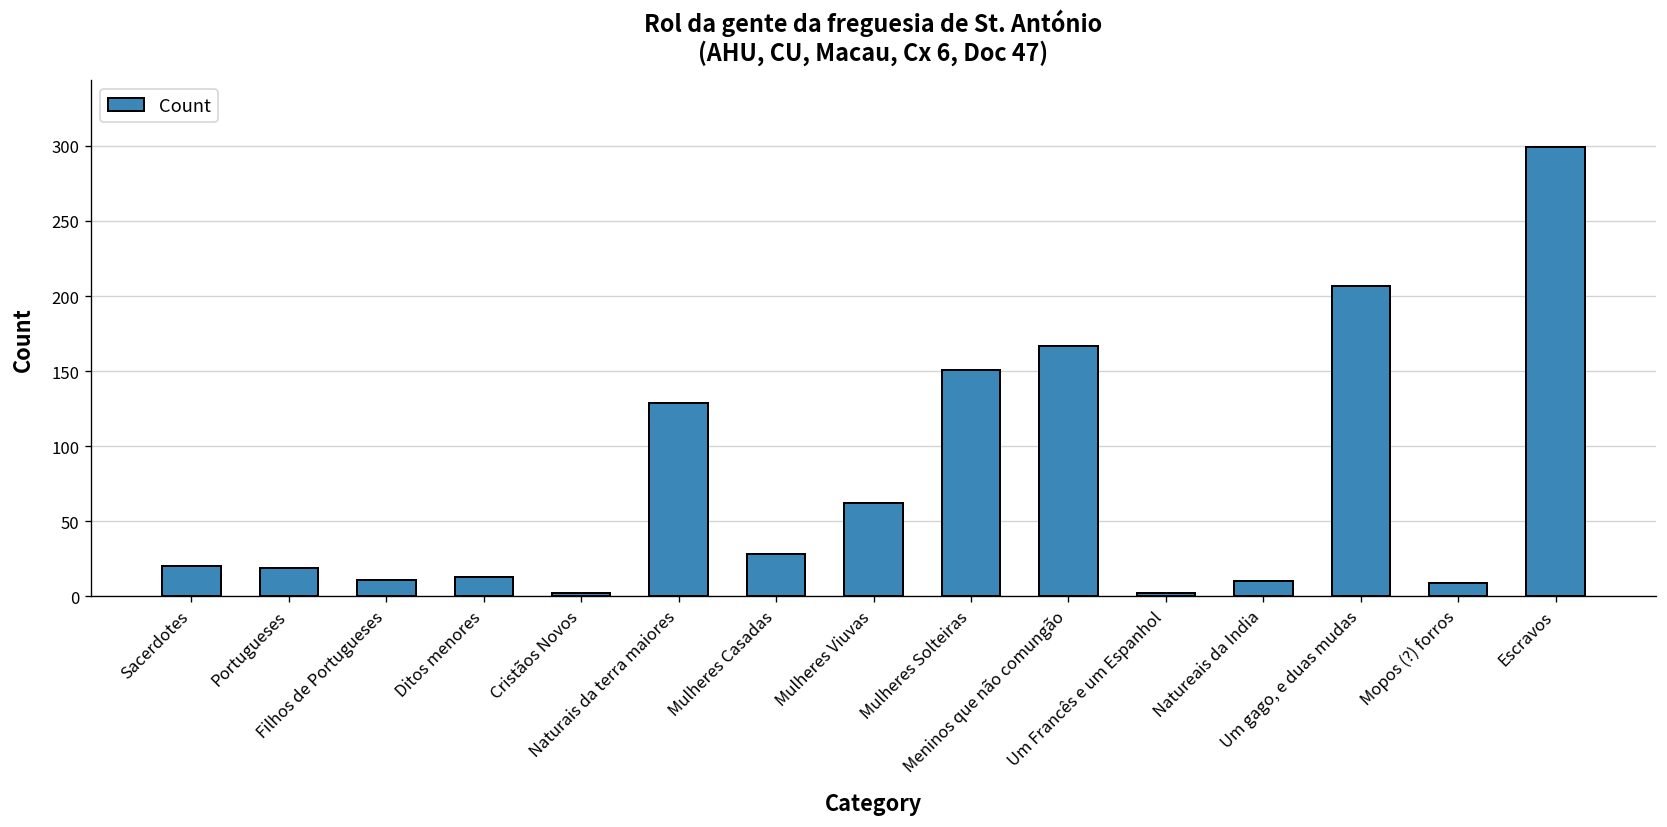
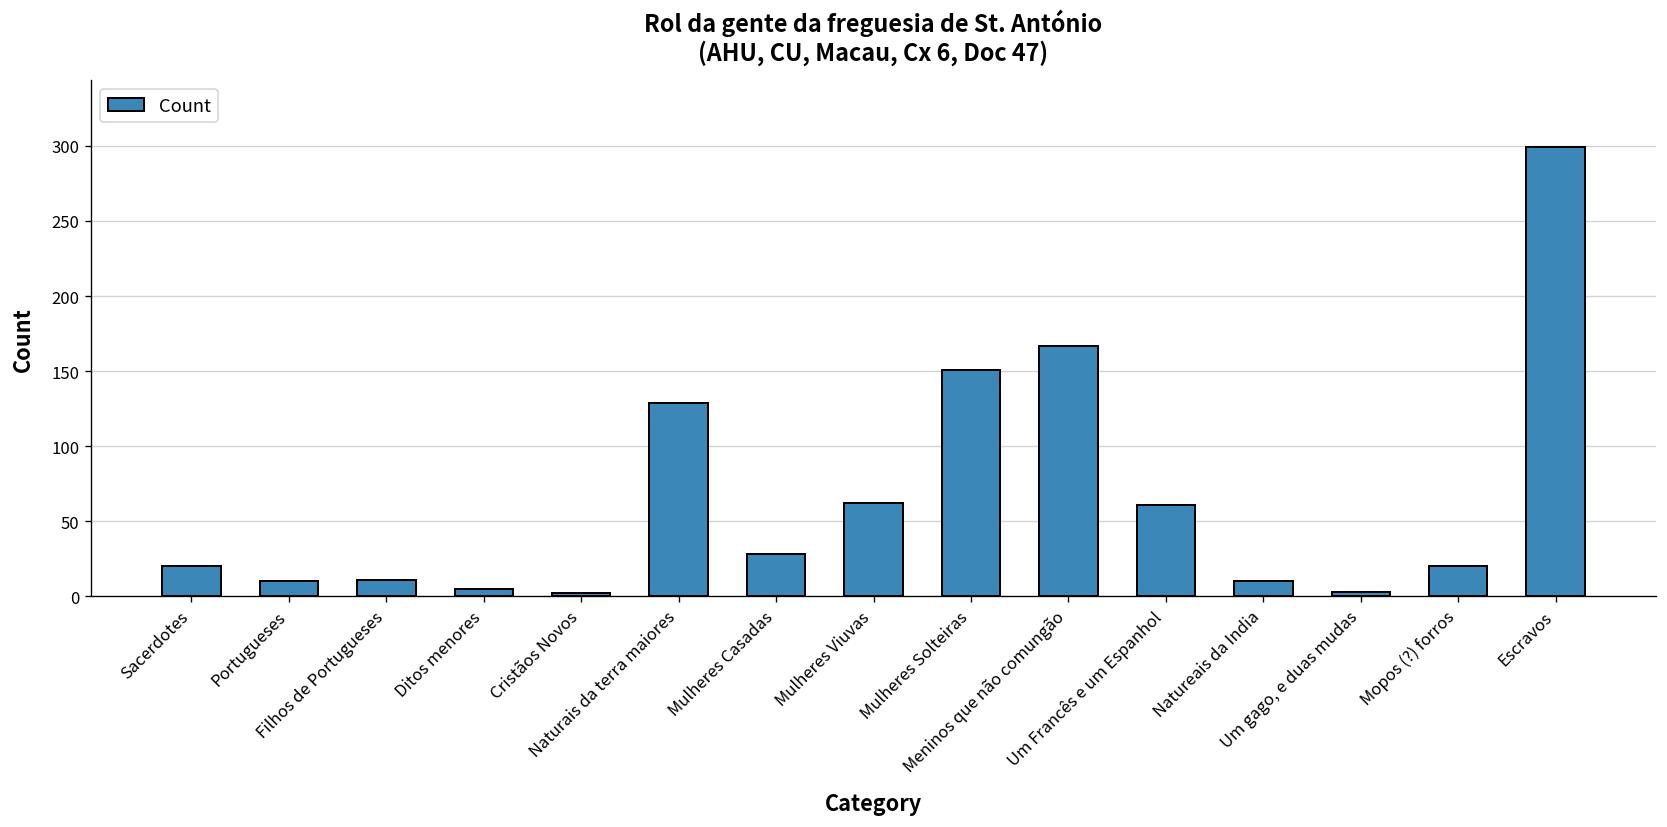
Portugueses: 19 -> 10
Ditos menores: 13 -> 5
Um Francês e um Espanhol: 2 -> 61
Um gago, e duas mudas: 207 -> 3
Mopos (?) forros: 9 -> 20
